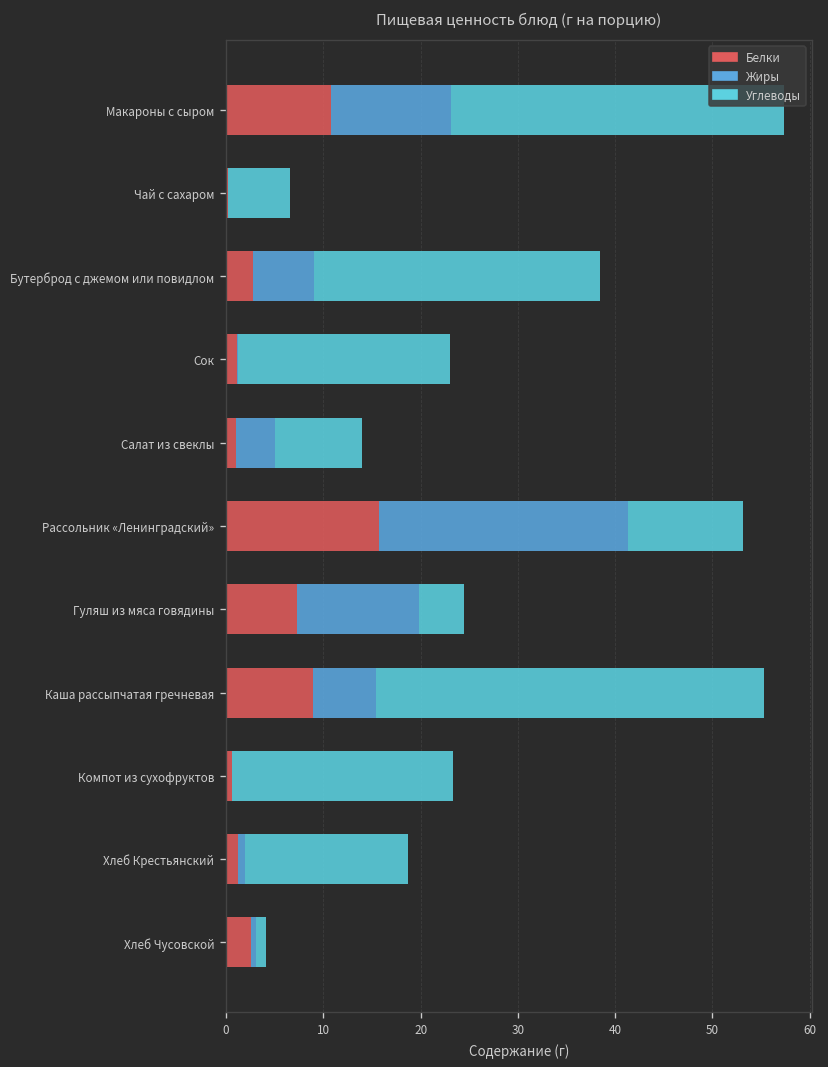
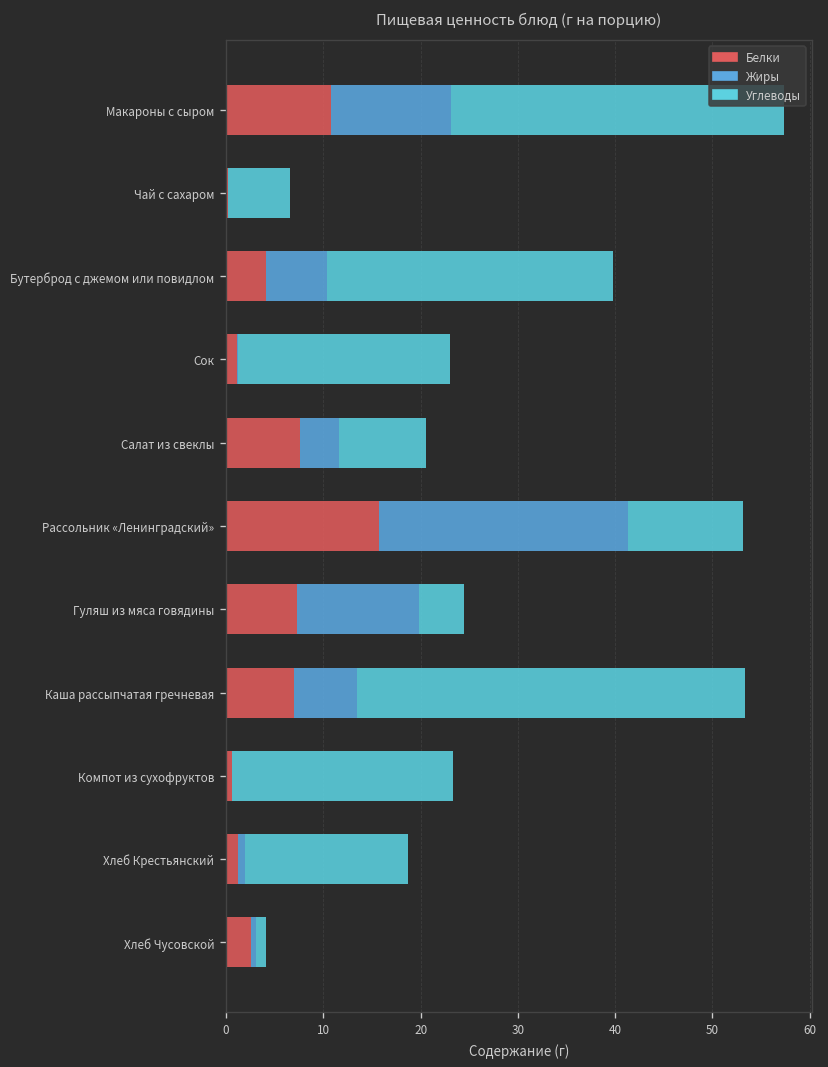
Белки, Бутерброд с джемом или повидлом: 3 -> 4
Белки, Салат из свеклы: 1 -> 8
Белки, Каша рассыпчатая гречневая: 9 -> 7
